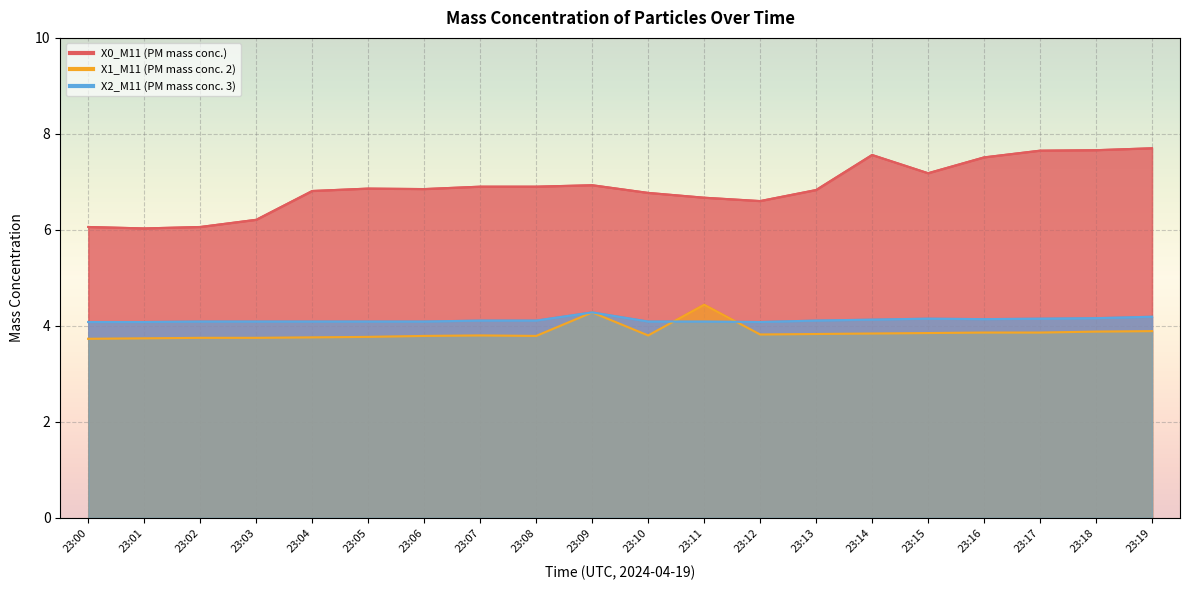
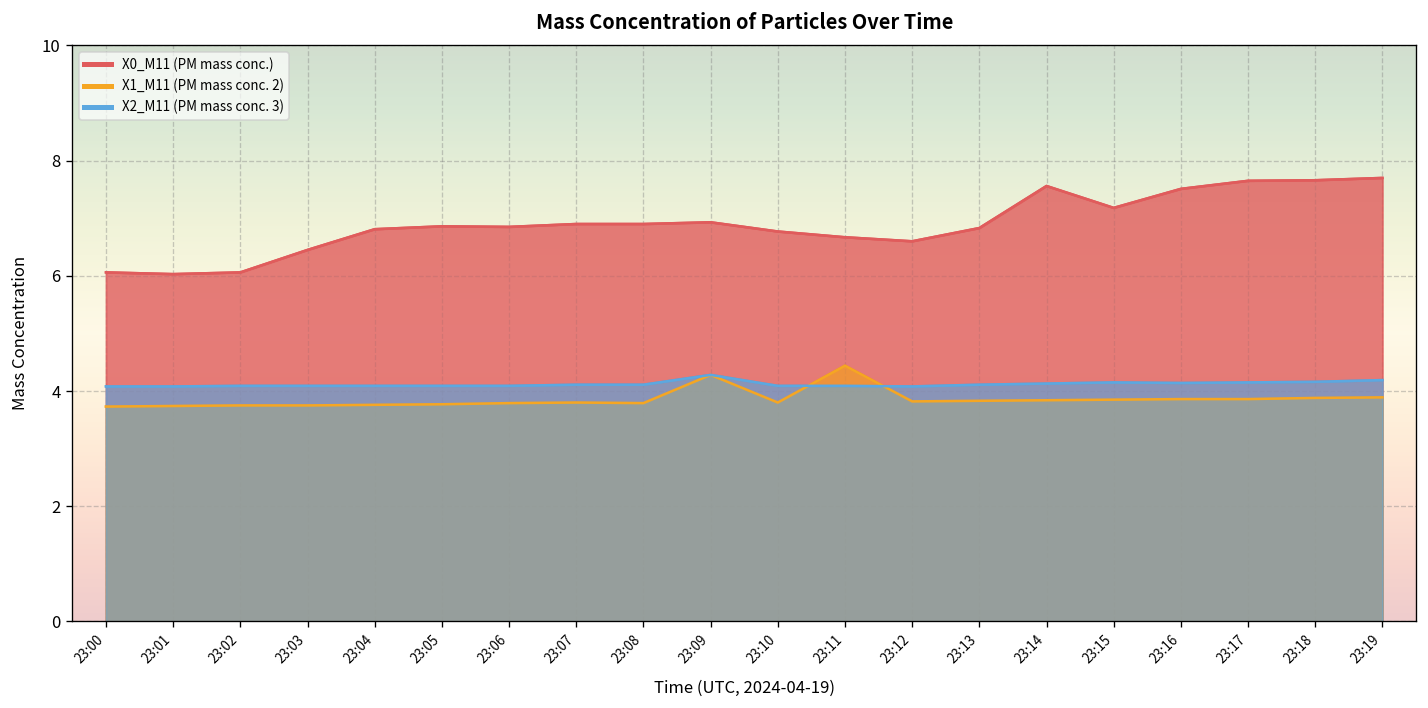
X0_M11 (PM mass conc.), 23:03: 6.2 -> 6.5
